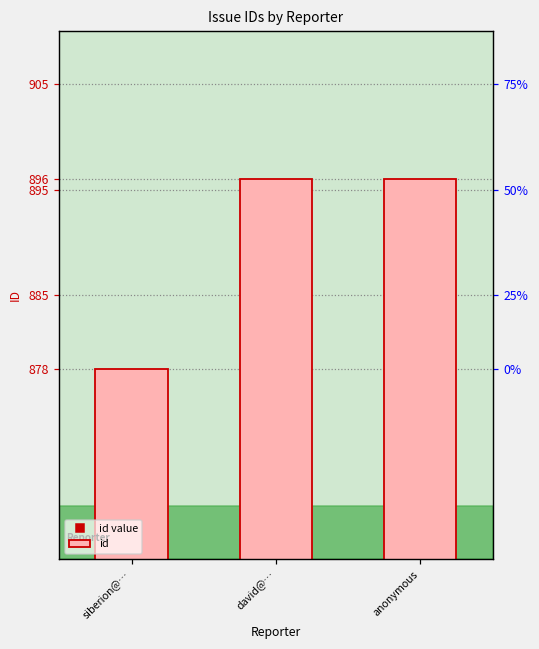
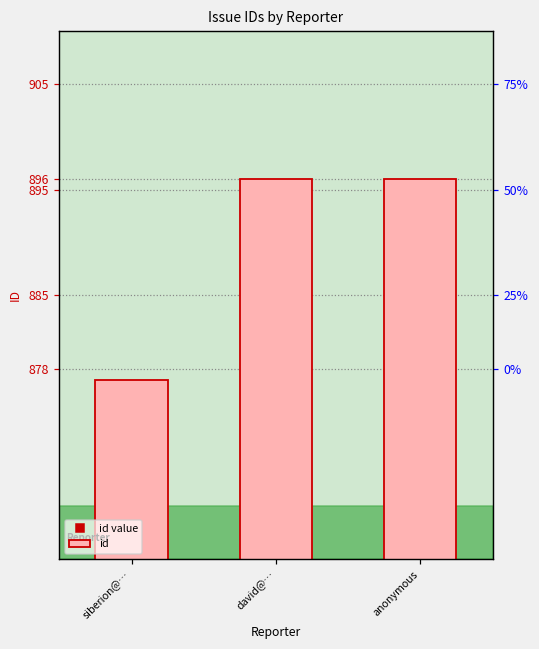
siberion@…: 878 -> 877
